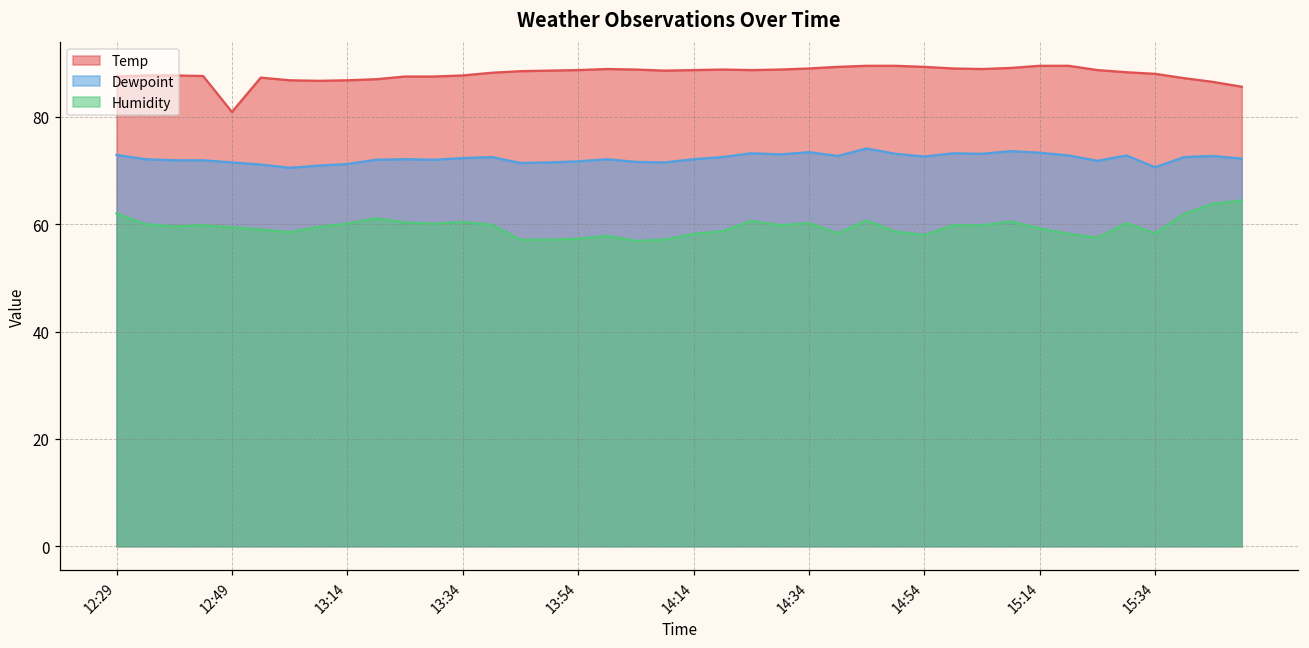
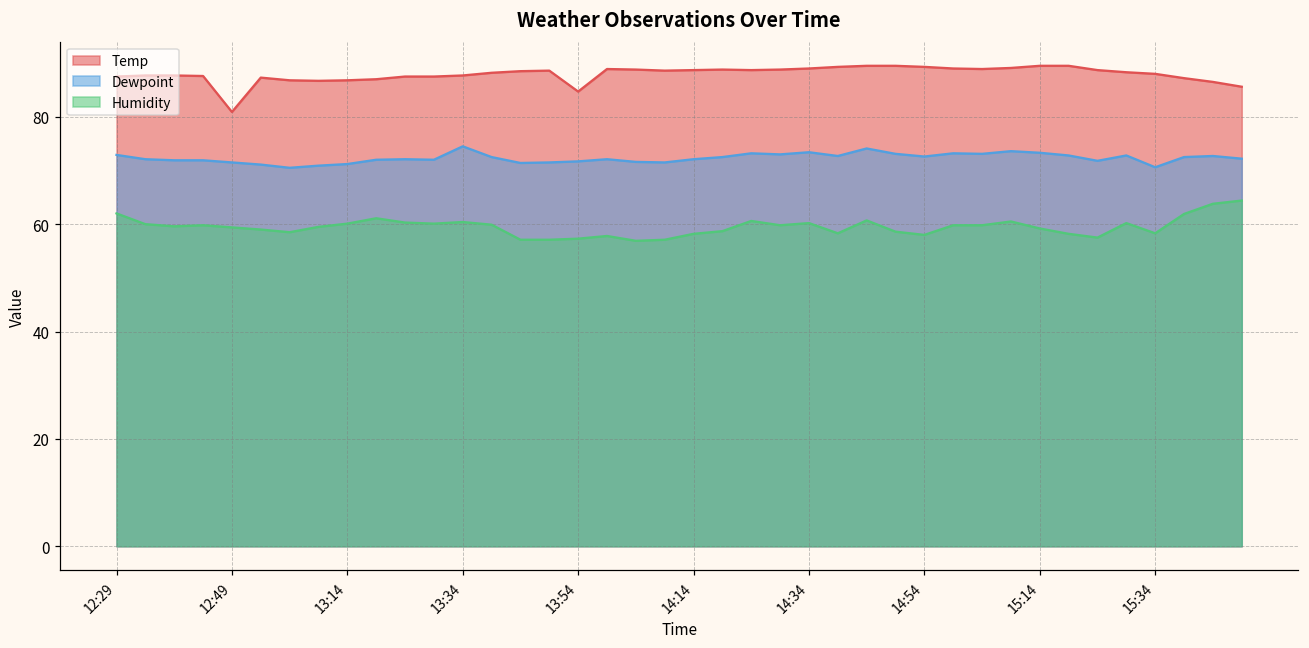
Dewpoint, 13:34: 72 -> 75
Temp, 13:54: 89 -> 85
